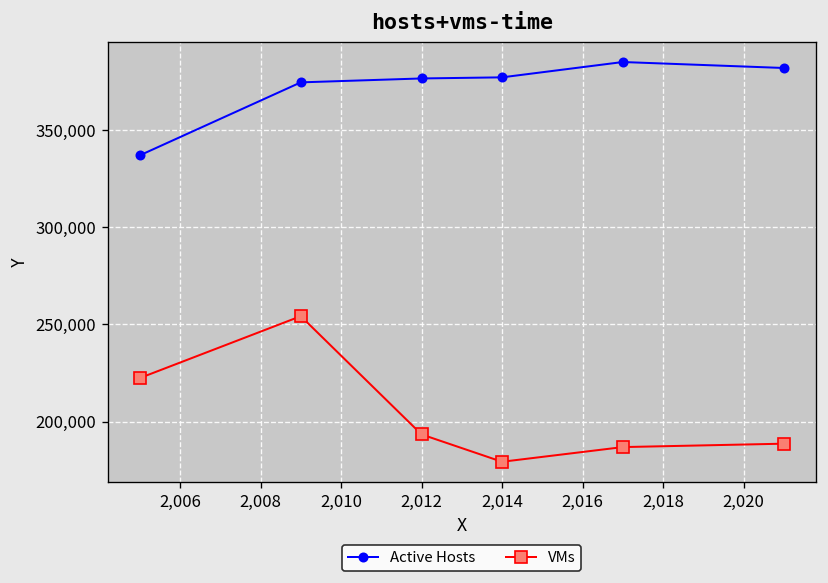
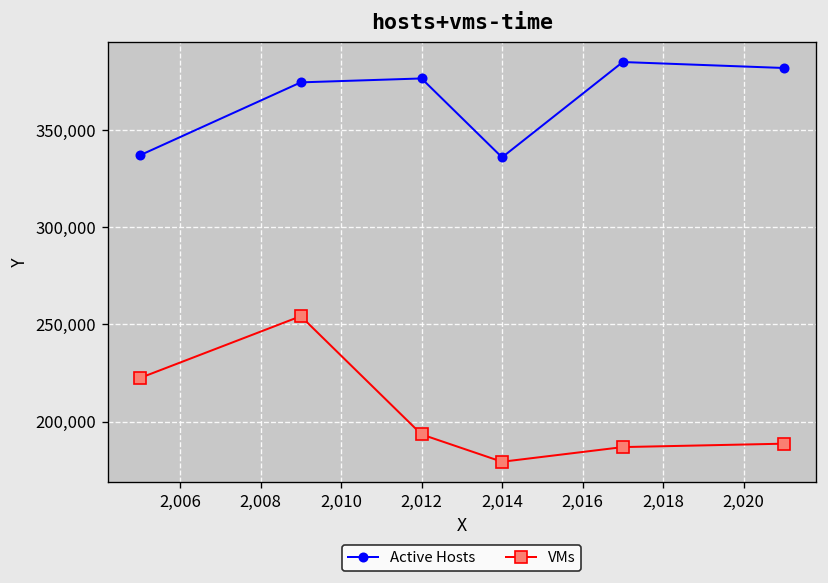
Active Hosts, 2,014: 377,000 -> 336,000
